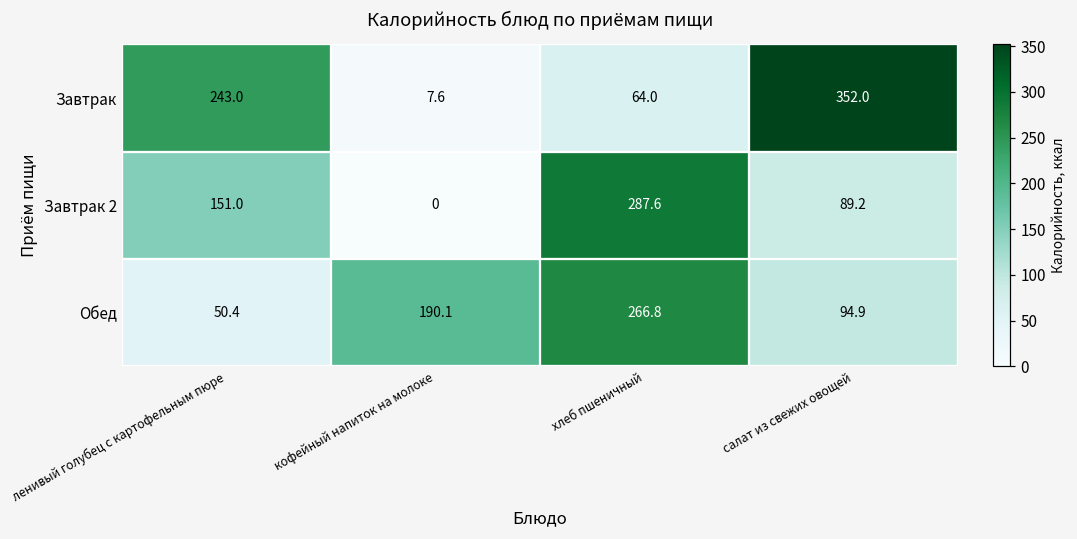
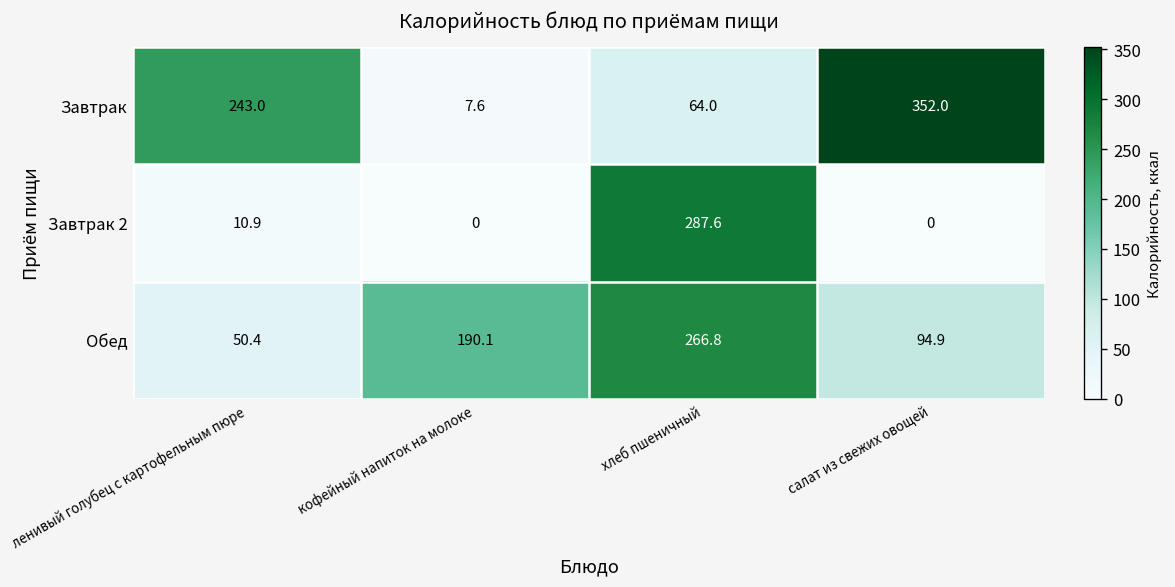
Завтрак 2, ленивый голубец с картофельным пюре: 151.0 -> 10.9
Завтрак 2, салат из свежих овощей: 89.2 -> 0
